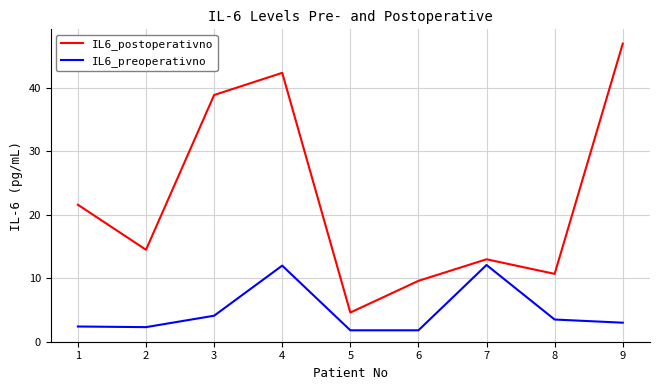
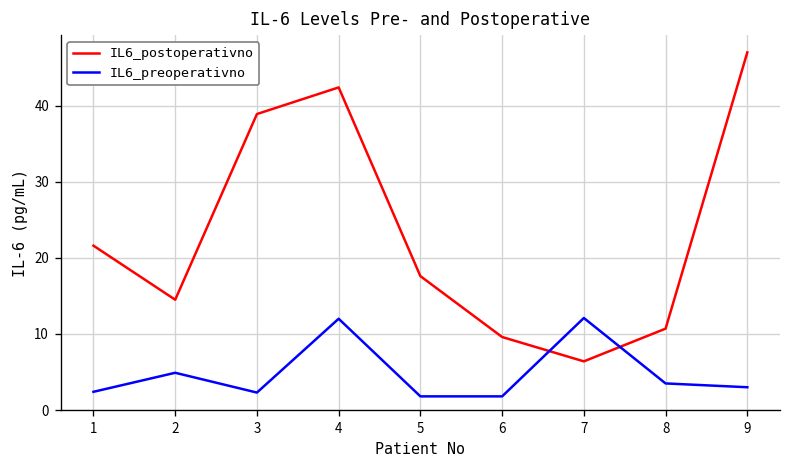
IL6_preoperativno, 2: 2 -> 5
IL6_preoperativno, 3: 4 -> 2
IL6_postoperativno, 5: 5 -> 18
IL6_postoperativno, 7: 13 -> 6
